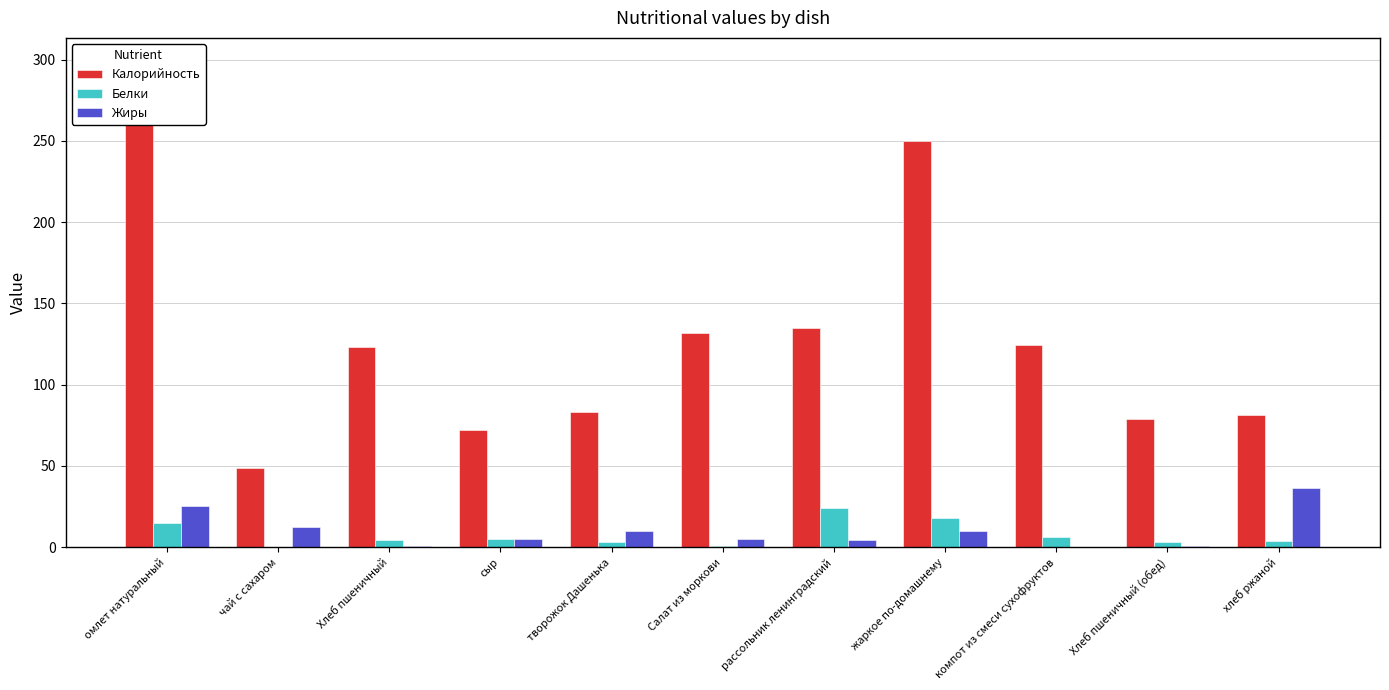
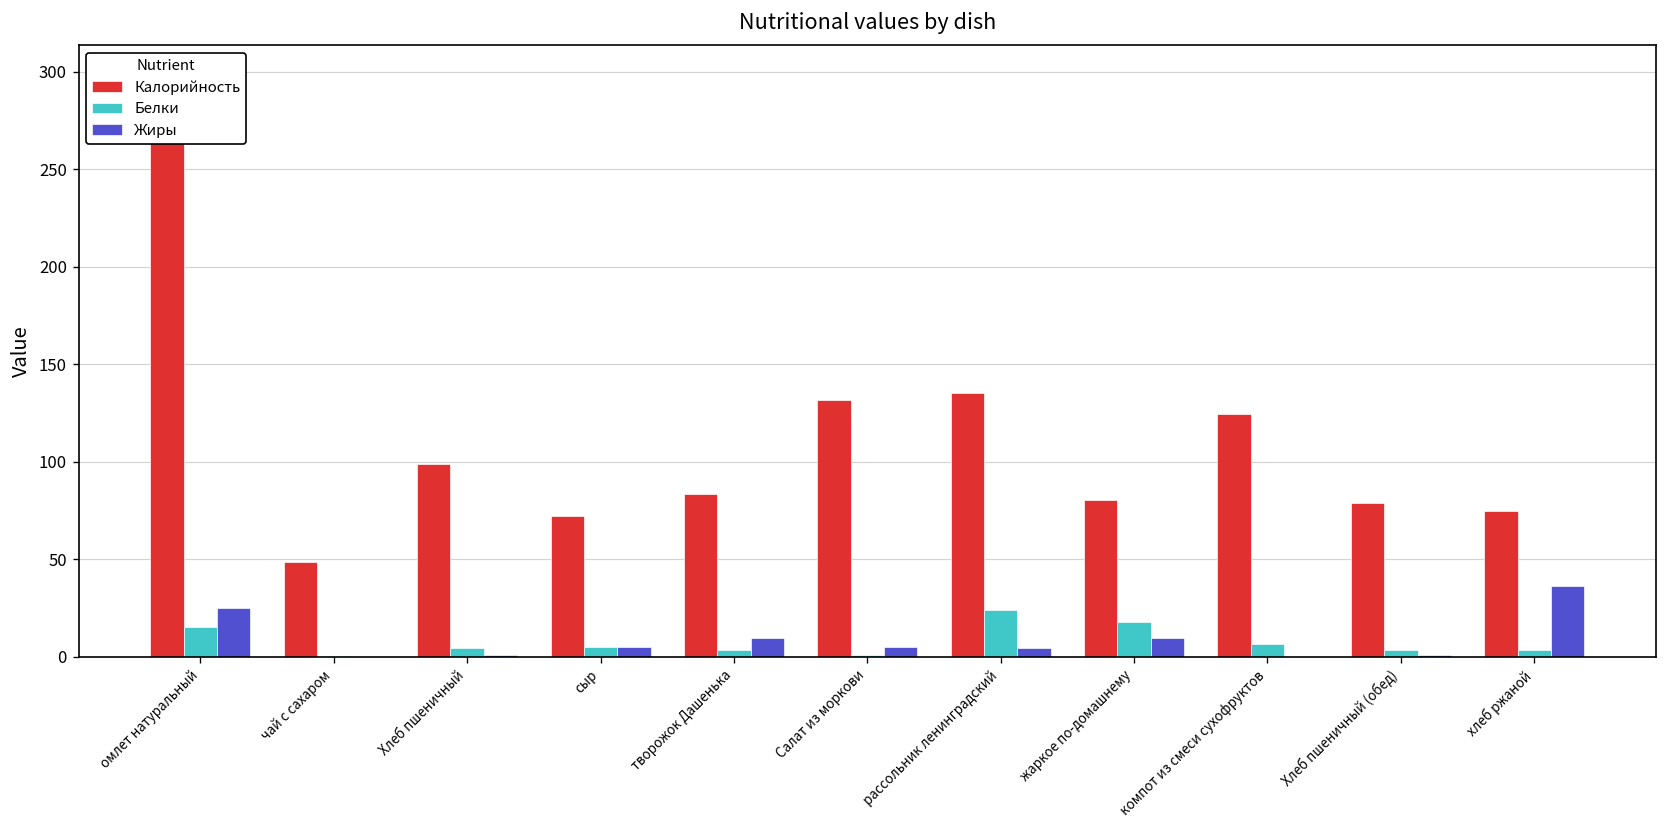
Жиры, чай с сахаром: 13 -> 0
Калорийность, Хлеб пшеничный: 123 -> 99
Калорийность, жаркое по-домашнему: 250 -> 80
Калорийность, хлеб ржаной: 82 -> 75
